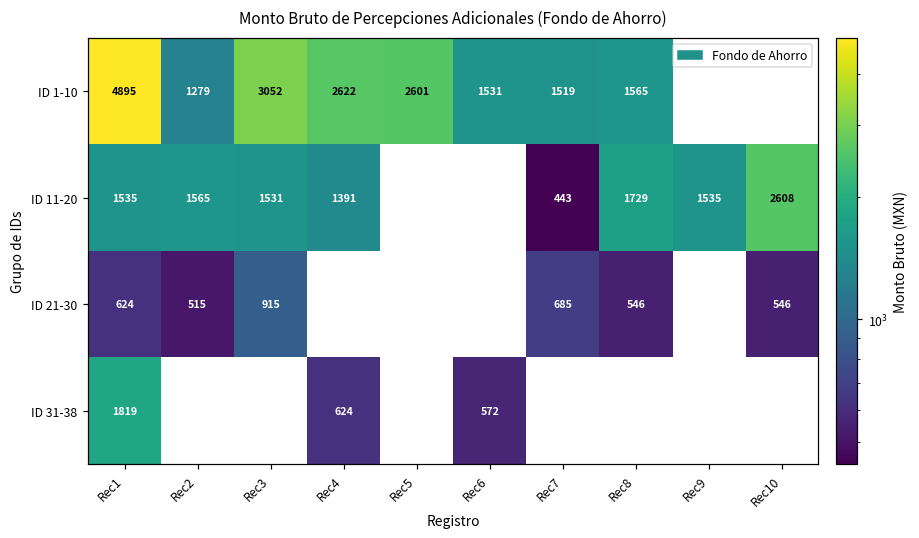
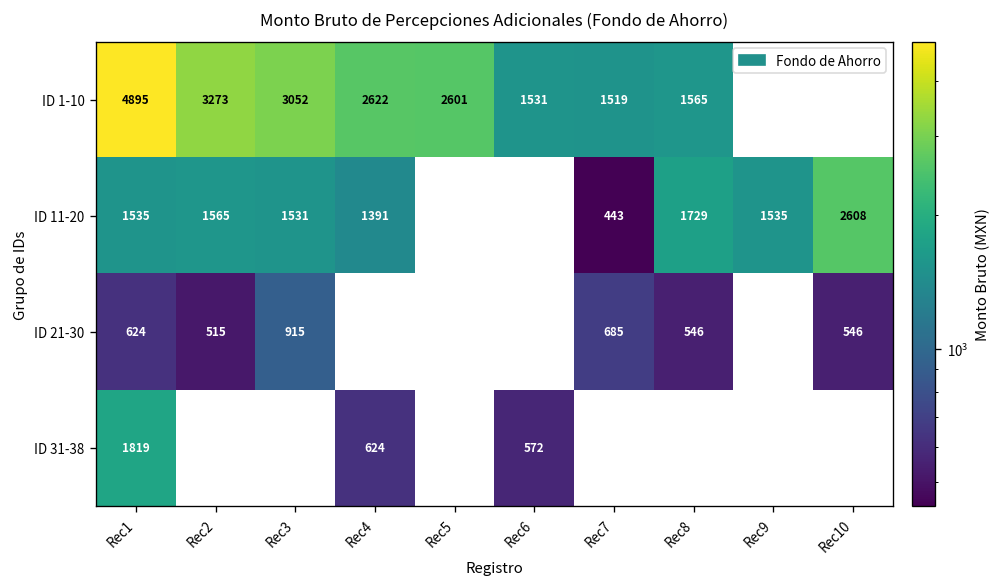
ID 1-10, Rec2: 1279 -> 3273
